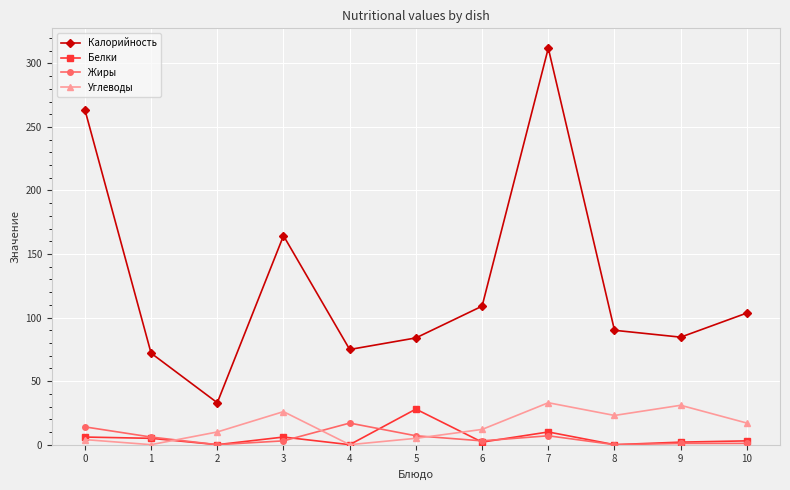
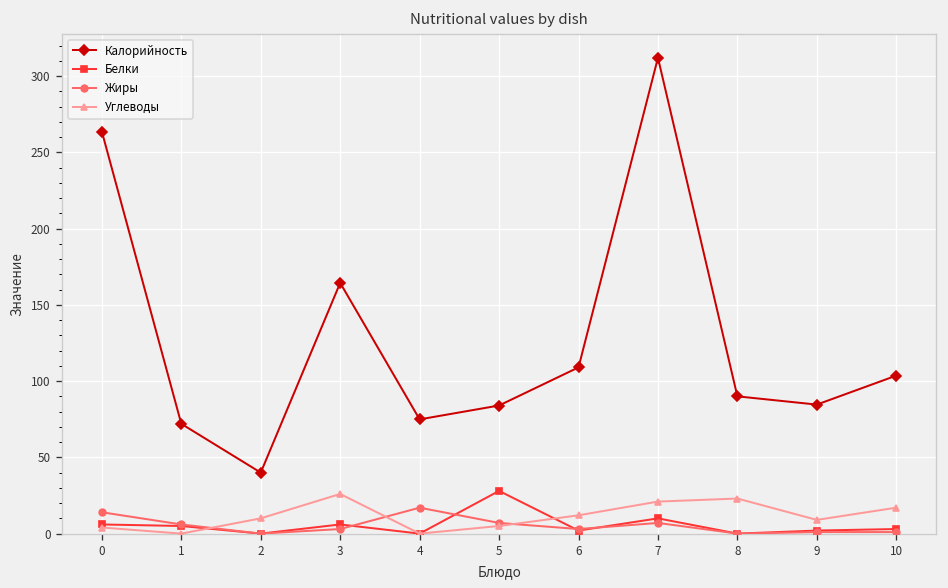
Калорийность, 2: 33 -> 40
Углеводы, 7: 33 -> 21
Углеводы, 9: 31 -> 9
